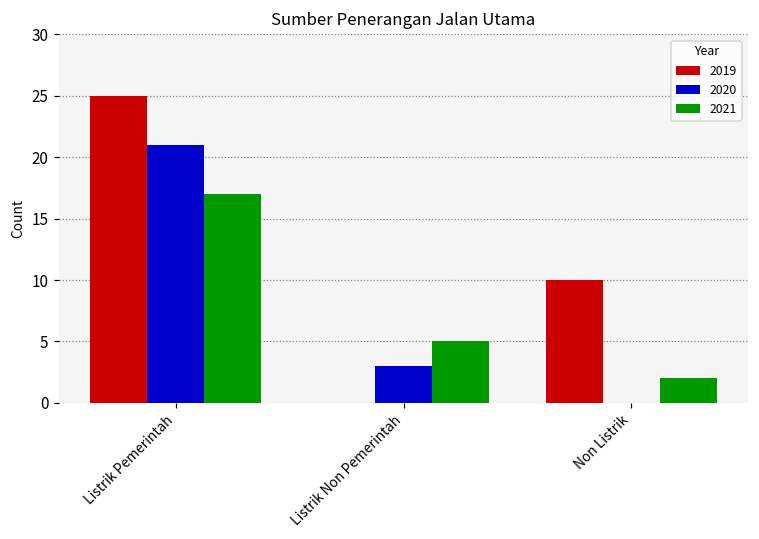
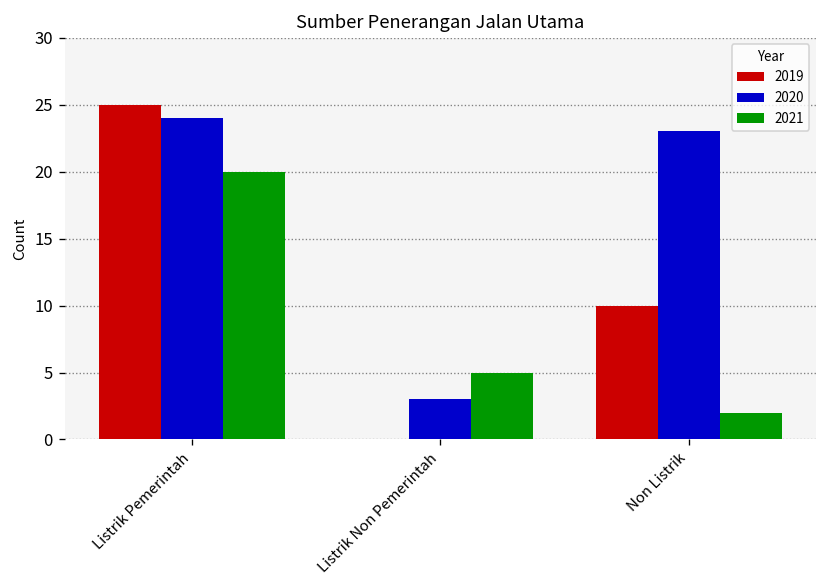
2020, Listrik Pemerintah: 21 -> 24
2021, Listrik Pemerintah: 17 -> 20
2020, Non Listrik: 0 -> 23
